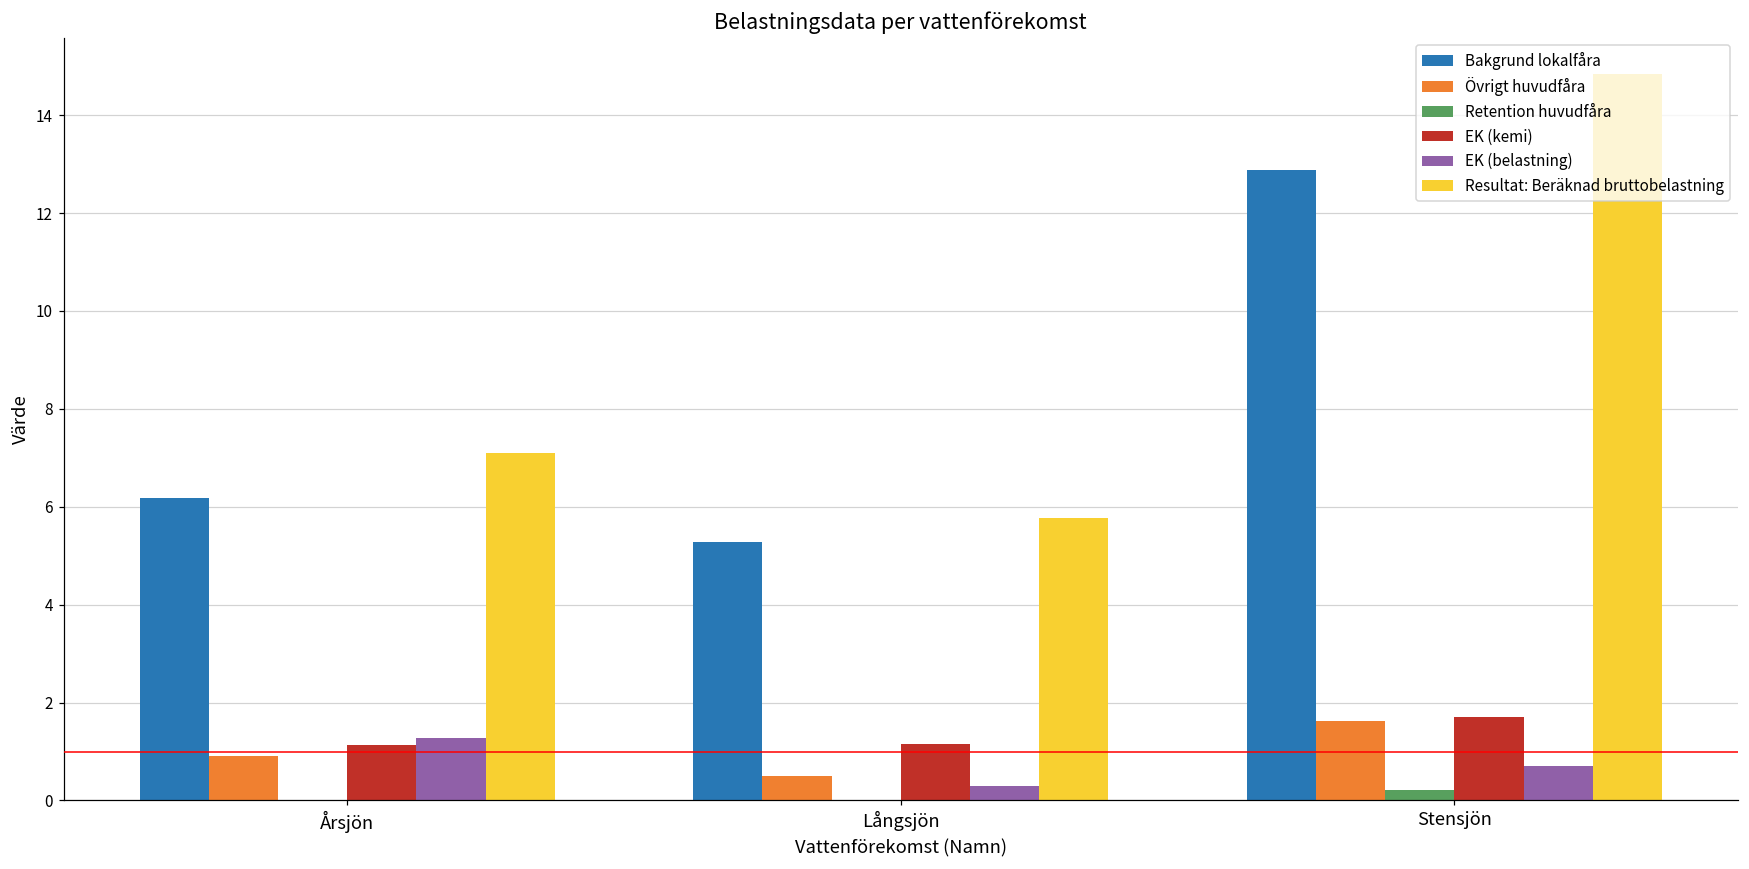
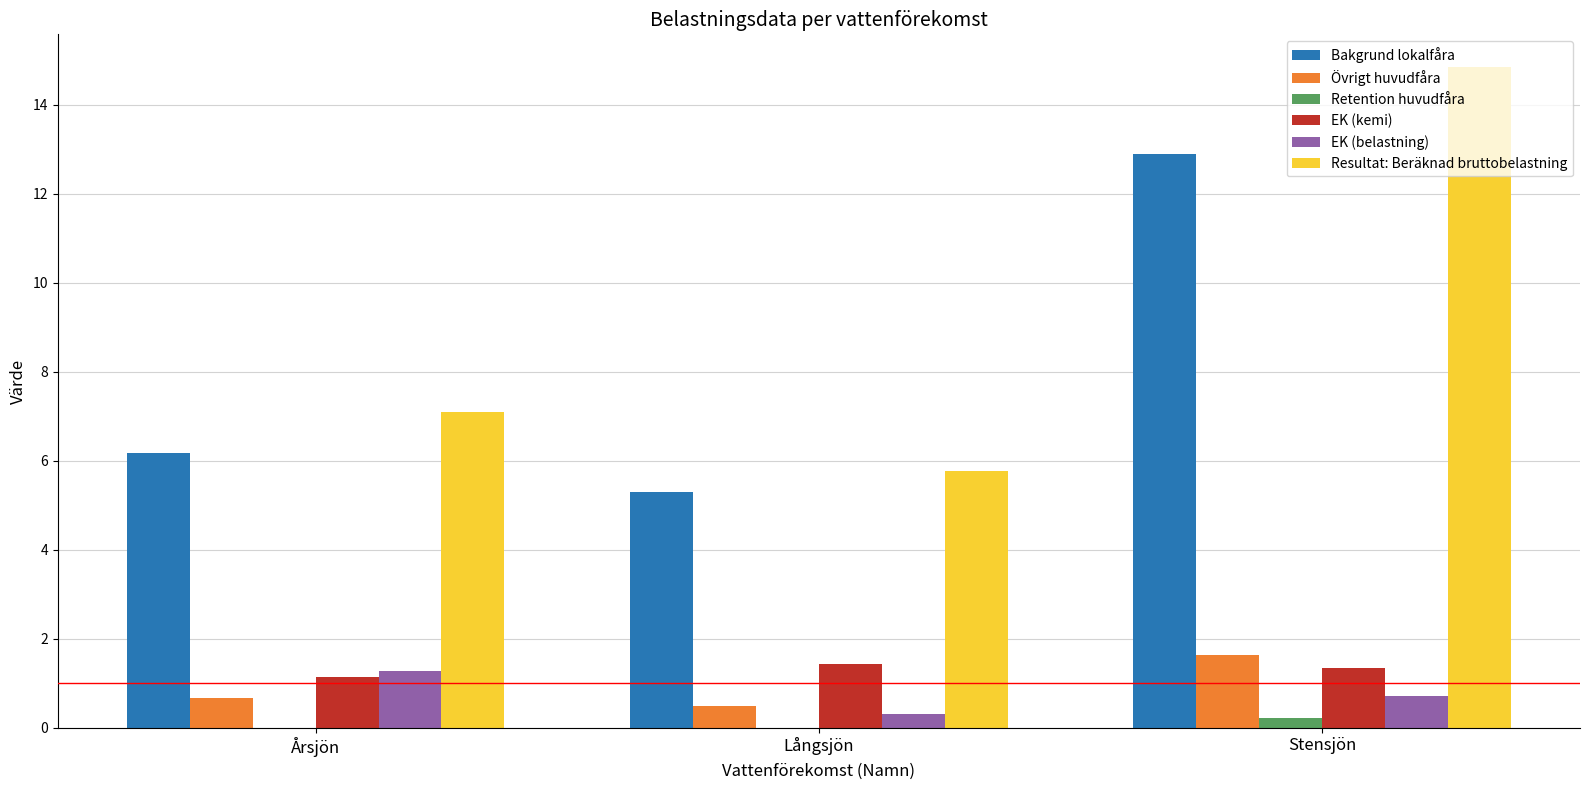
Övrigt huvudfåra, Årsjön: 0.9 -> 0.7
EK (kemi), Långsjön: 1.2 -> 1.4
EK (kemi), Stensjön: 1.7 -> 1.4
